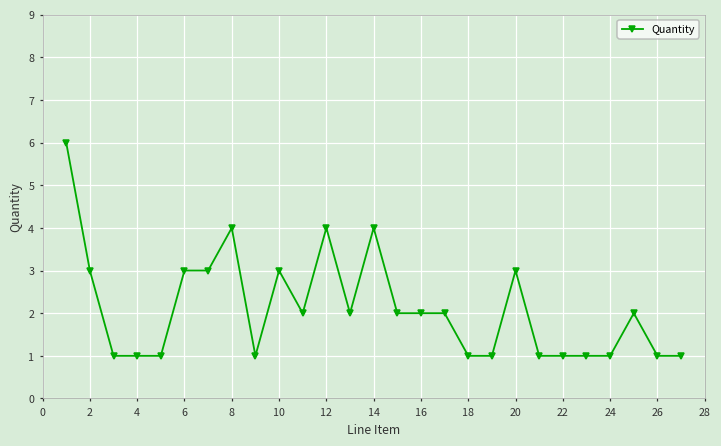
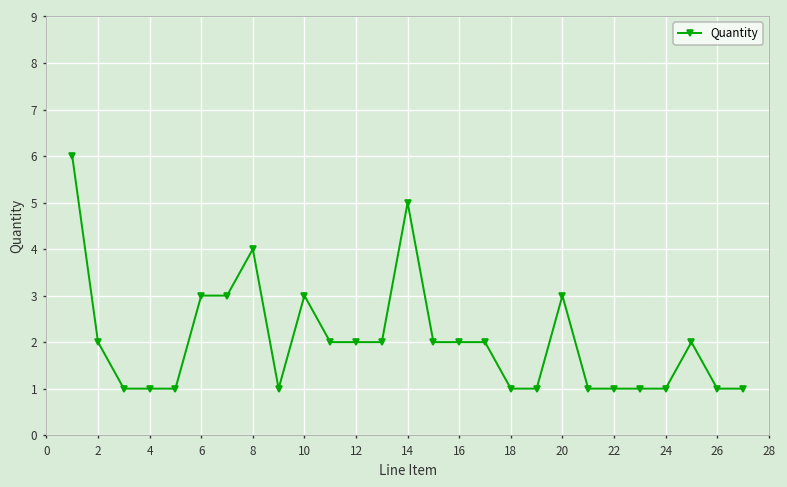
2: 3 -> 2
12: 4 -> 2
14: 4 -> 5
